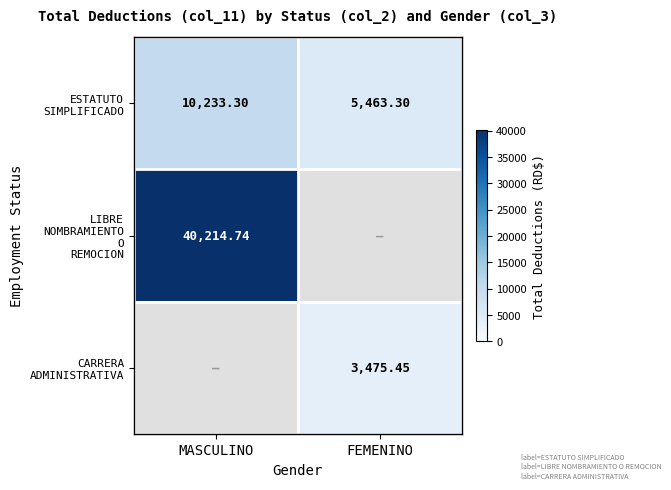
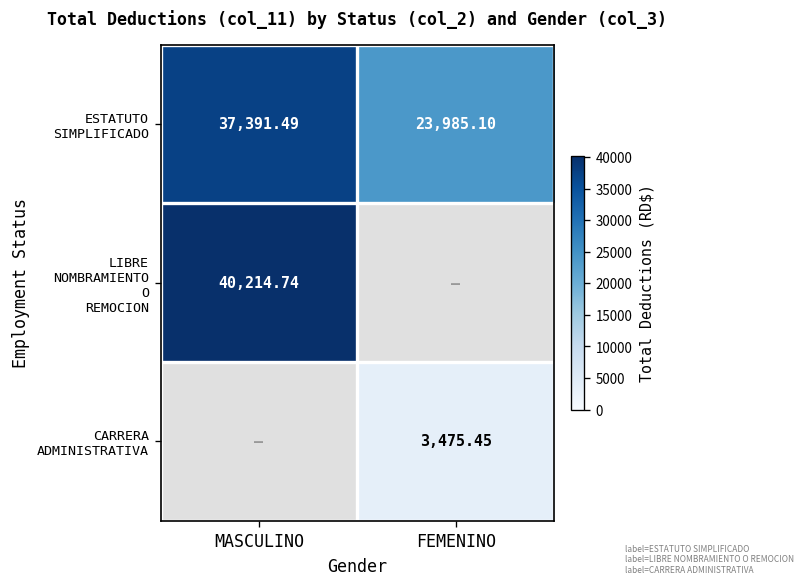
ESTATUTO SIMPLIFICADO, MASCULINO: 10,233.30 -> 37,391.49
ESTATUTO SIMPLIFICADO, FEMENINO: 5,463.30 -> 23,985.10
